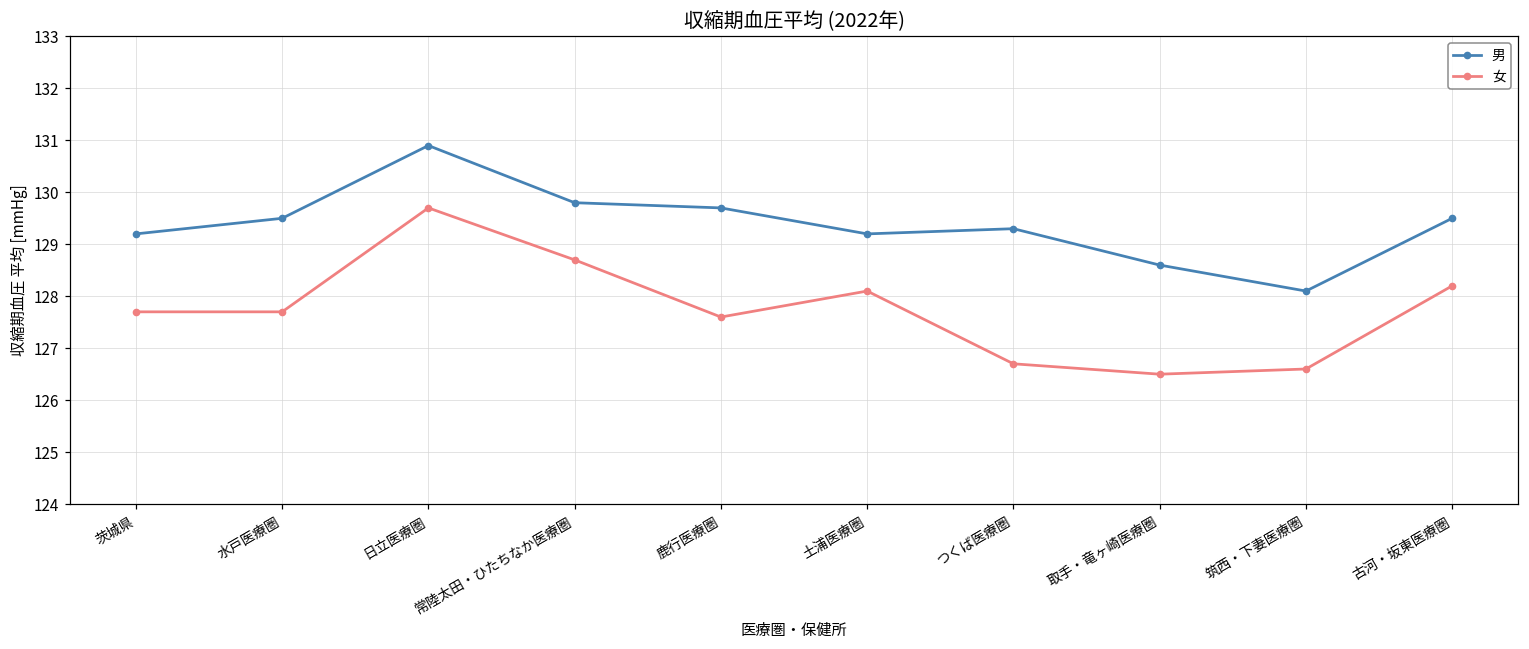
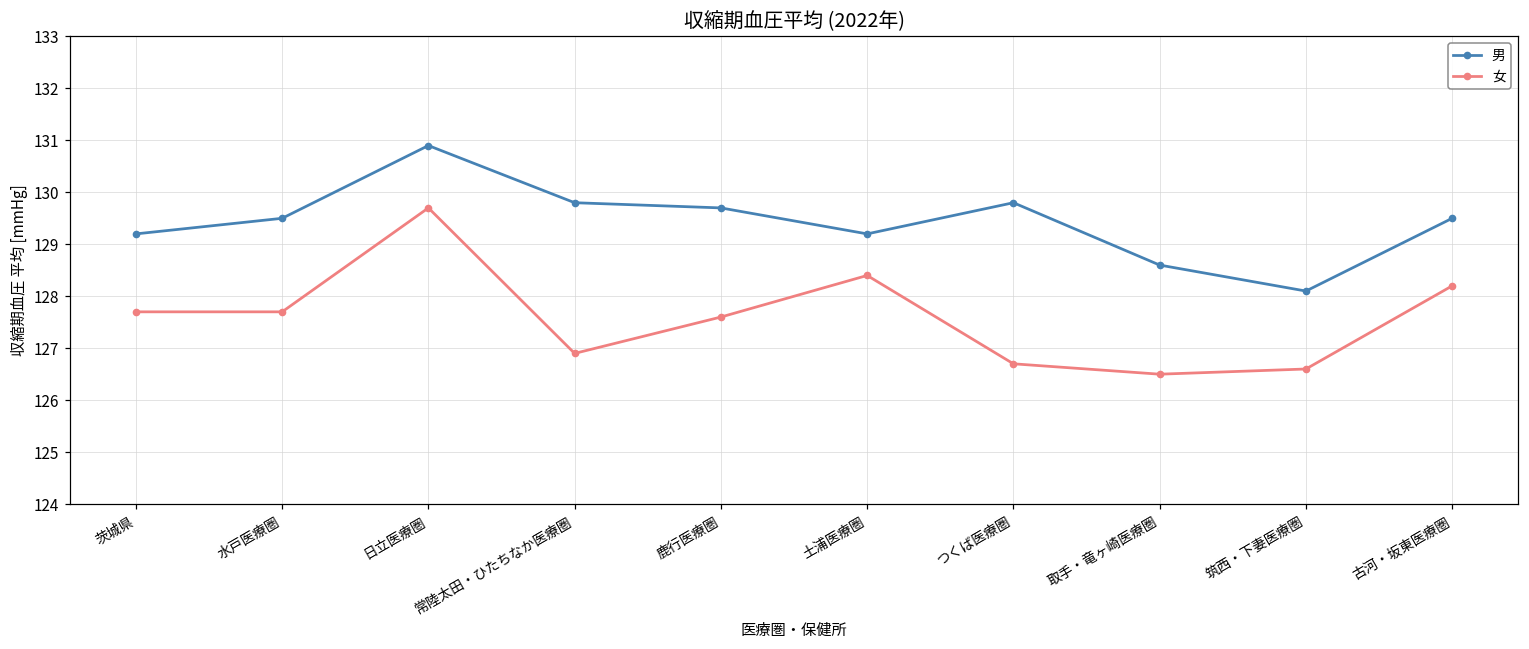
女, 常陸太田・ひたちなか医療圏: 128.7 -> 126.9
女, 土浦医療圏: 128.1 -> 128.4
男, つくば医療圏: 129.3 -> 129.8
